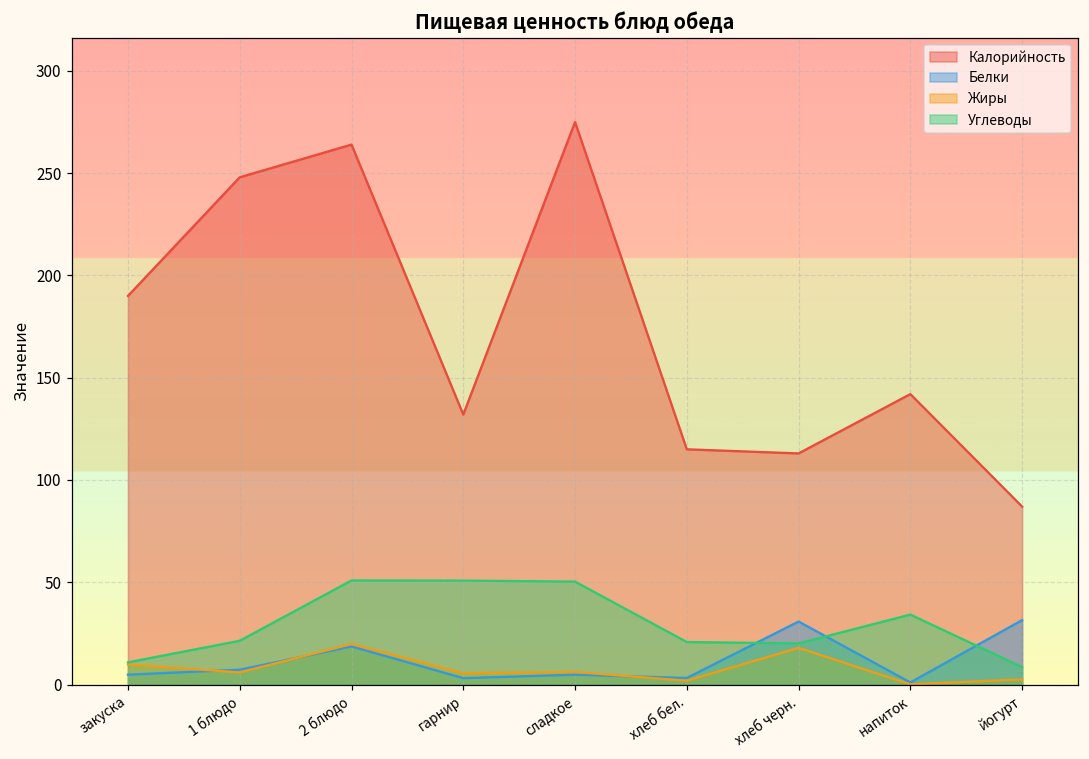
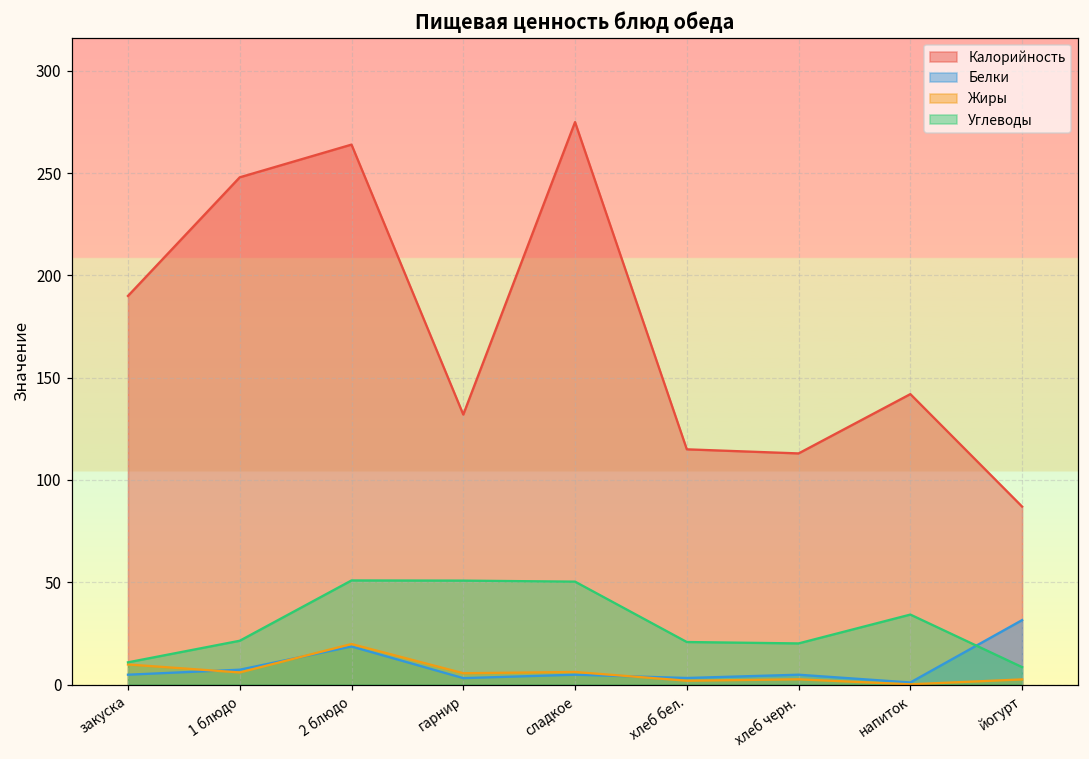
Белки, хлеб черн.: 31 -> 5
Жиры, хлеб черн.: 18 -> 3
